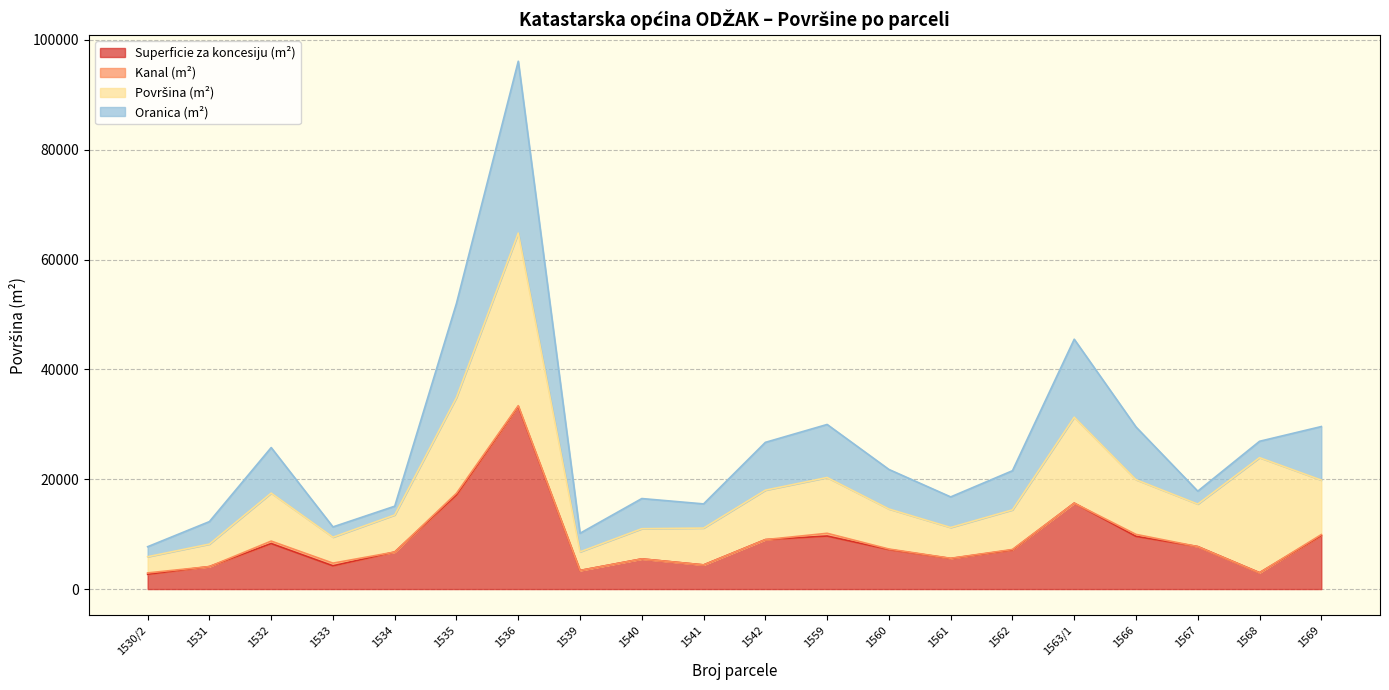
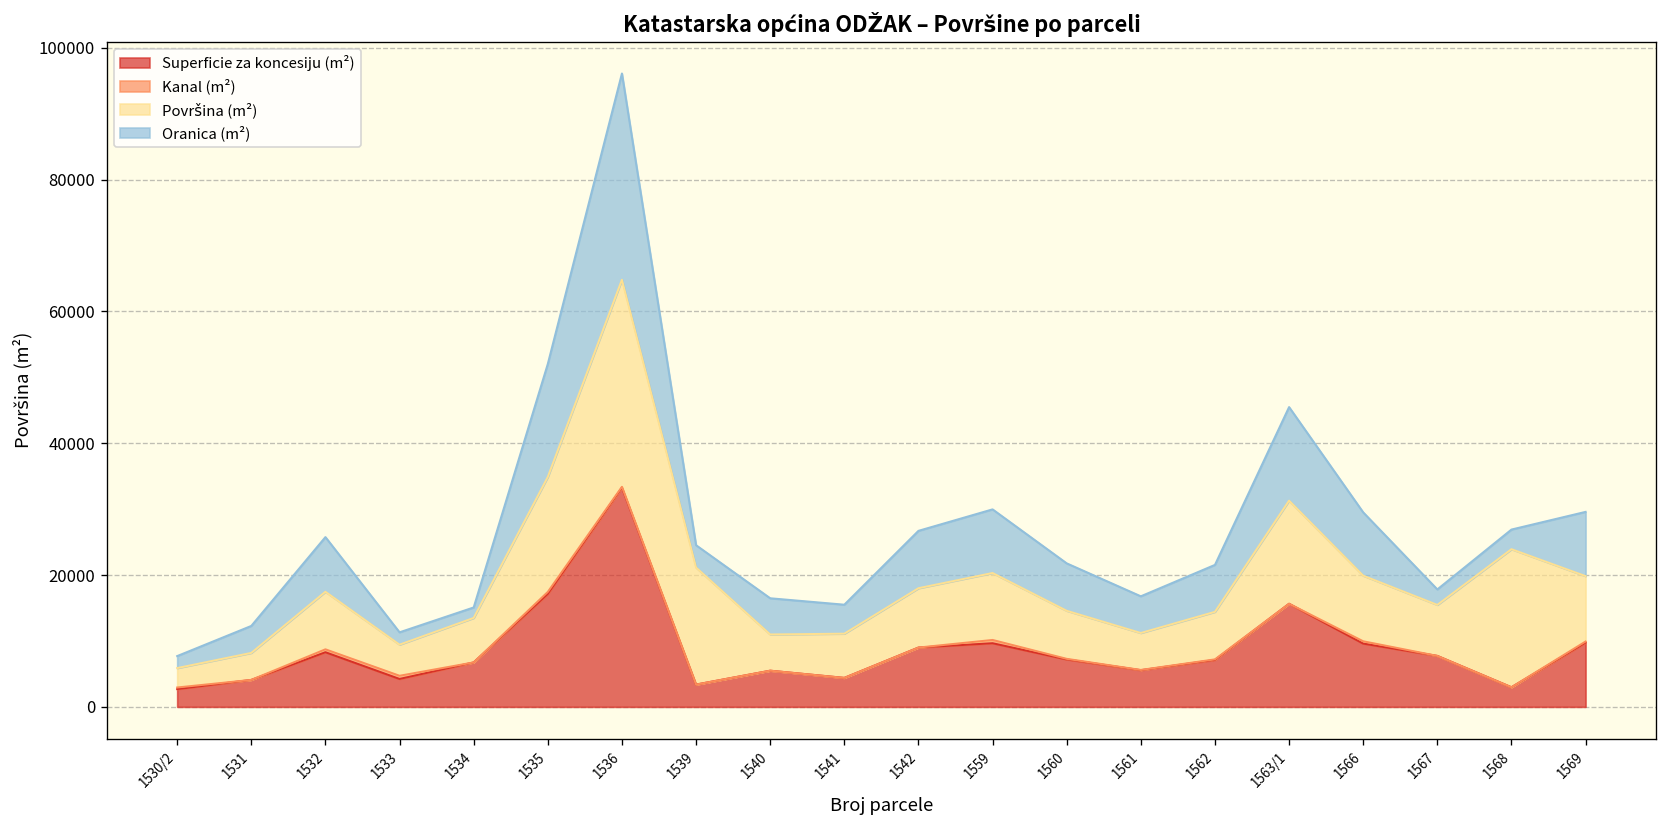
Površina (m²), 1539: 3000 -> 18000
